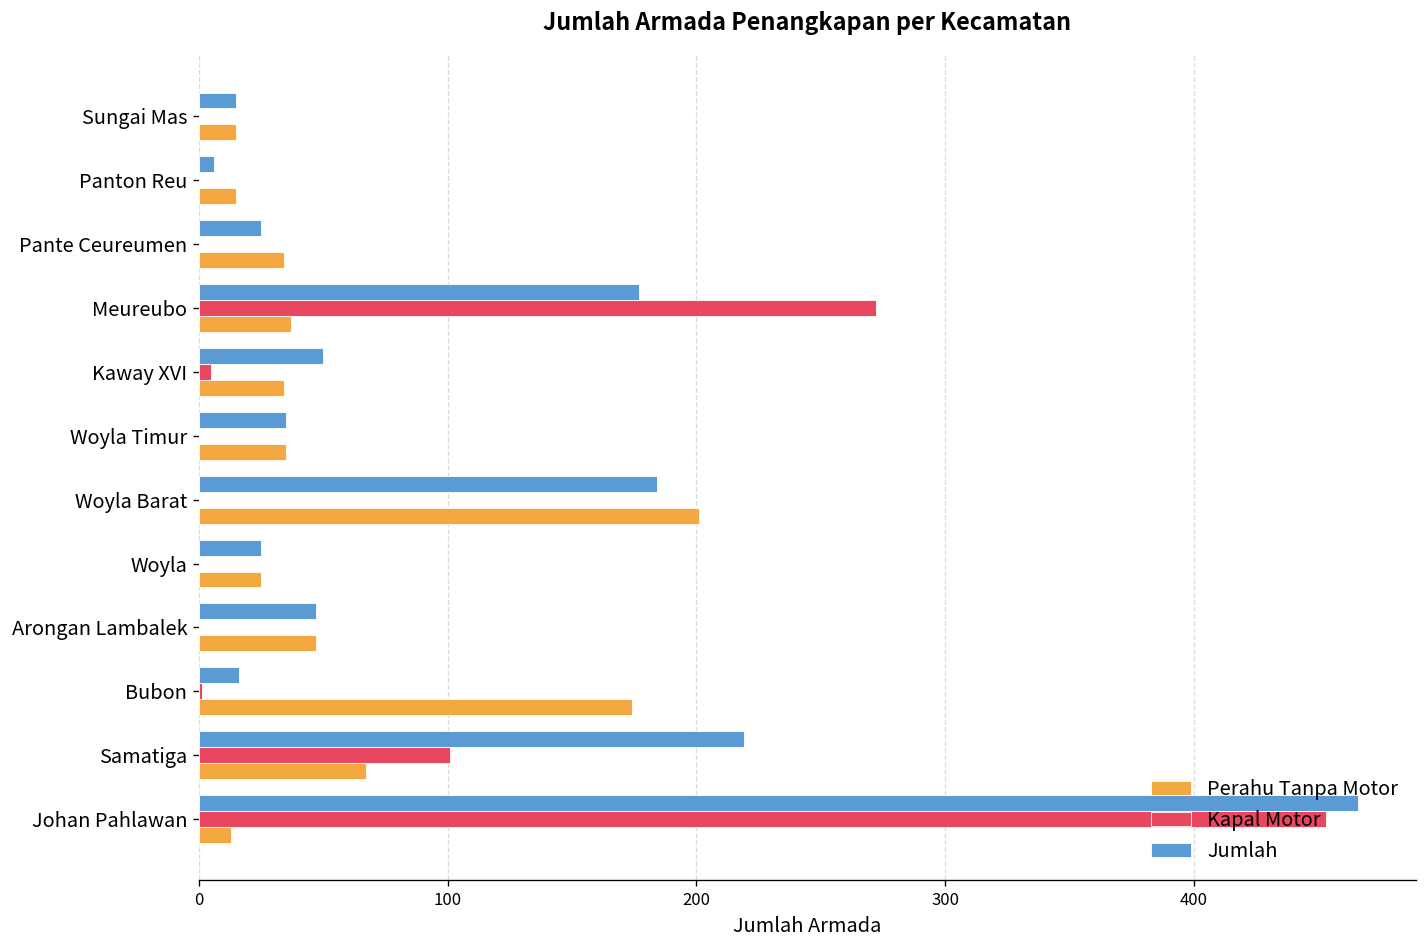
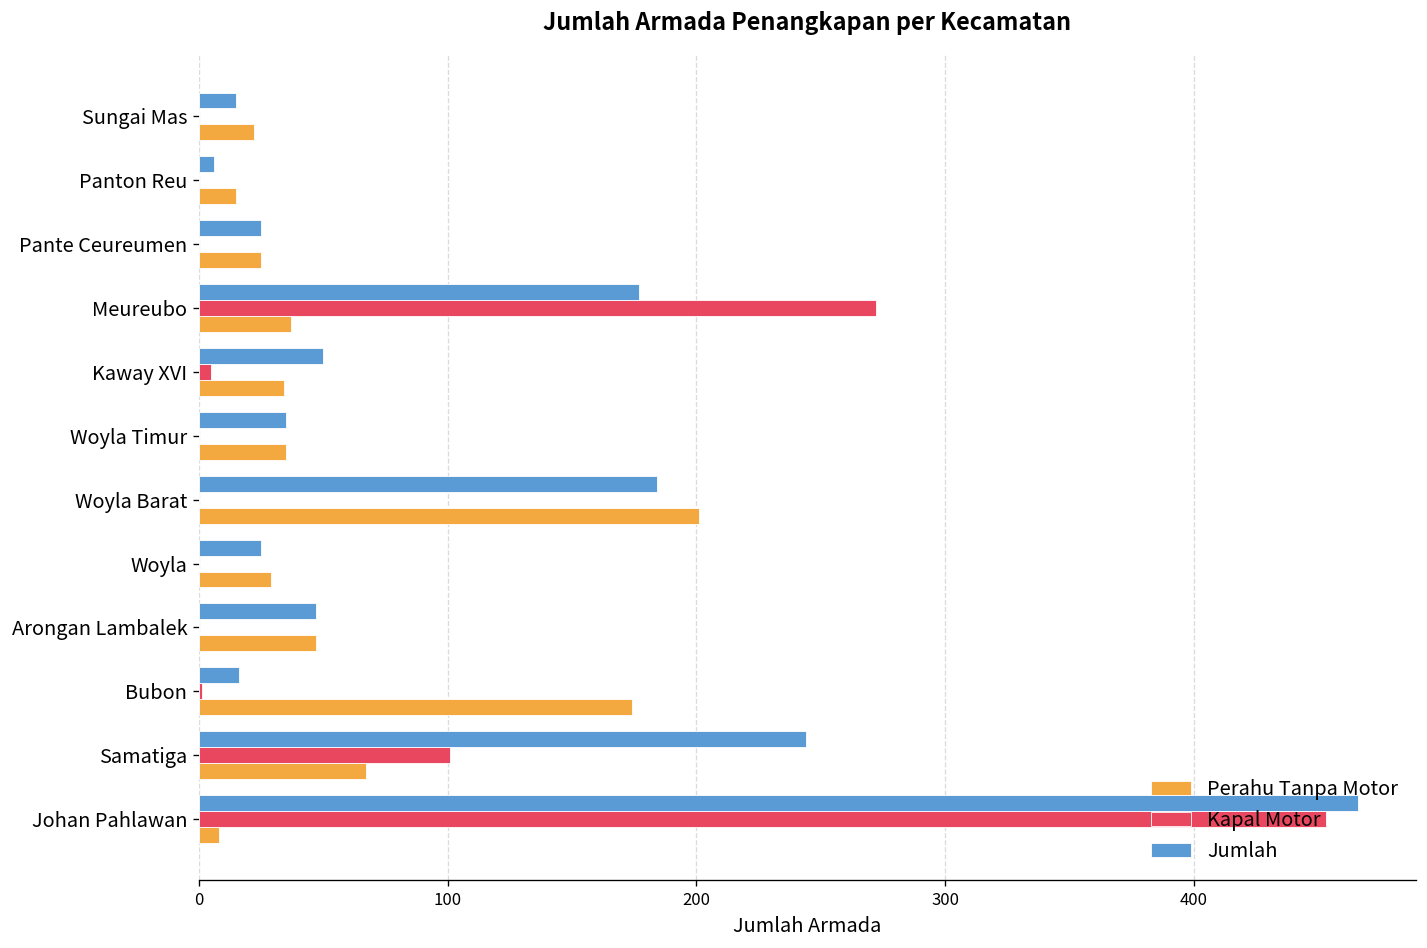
Perahu Tanpa Motor, Sungai Mas: 15 -> 22
Perahu Tanpa Motor, Pante Ceureumen: 34 -> 25
Perahu Tanpa Motor, Woyla: 25 -> 29
Jumlah, Samatiga: 219 -> 244
Perahu Tanpa Motor, Johan Pahlawan: 13 -> 8
